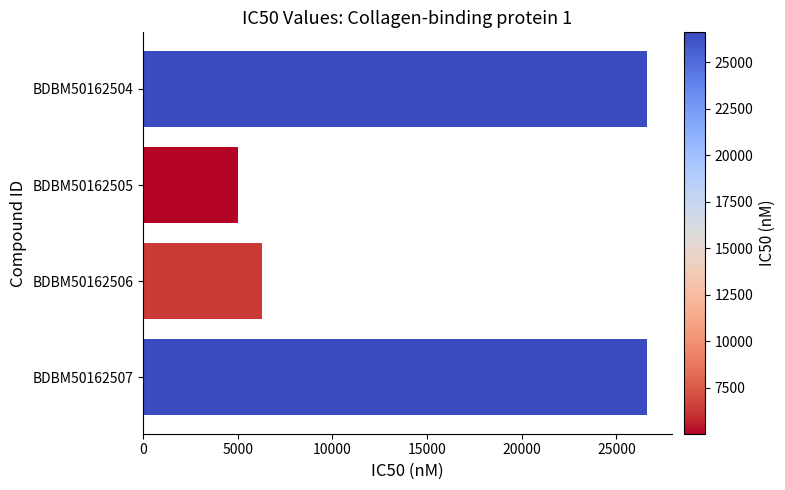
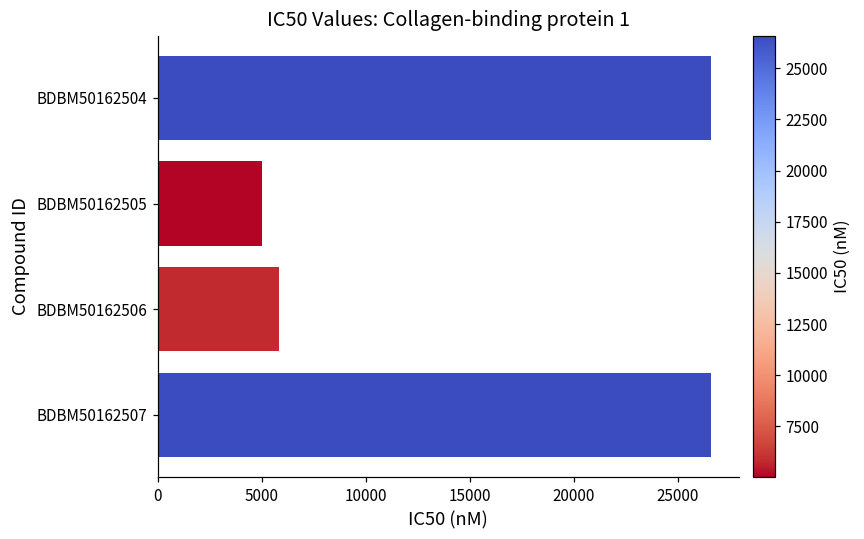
BDBM50162506: 6300 -> 5800
